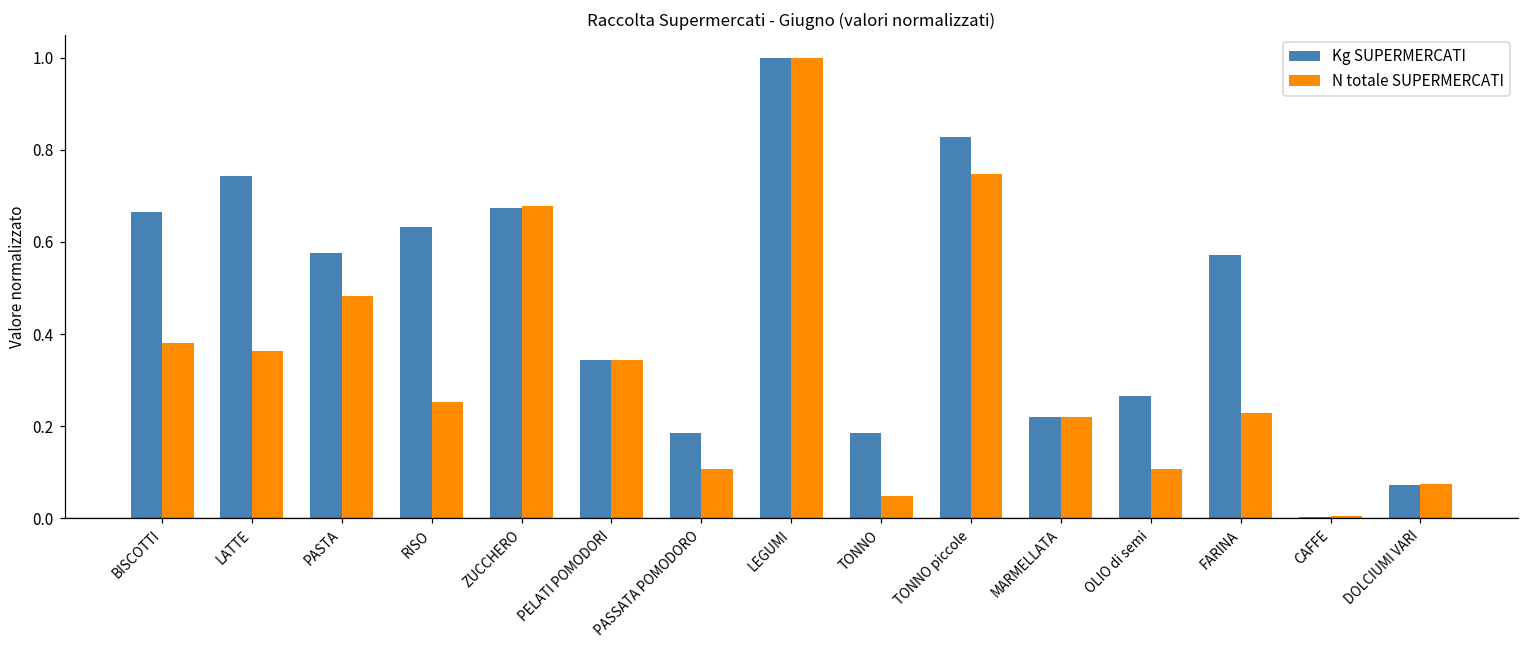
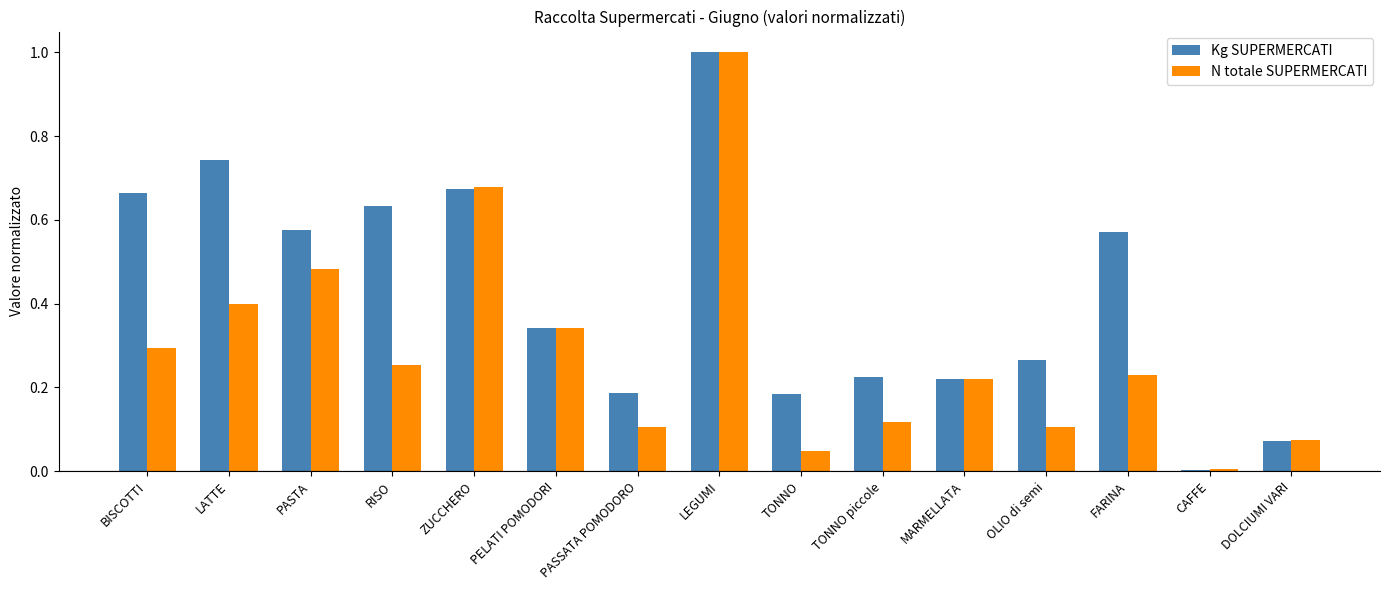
N totale SUPERMERCATI, BISCOTTI: 0.38 -> 0.29
N totale SUPERMERCATI, LATTE: 0.36 -> 0.40
Kg SUPERMERCATI, TONNO piccole: 0.83 -> 0.22
N totale SUPERMERCATI, TONNO piccole: 0.75 -> 0.12
